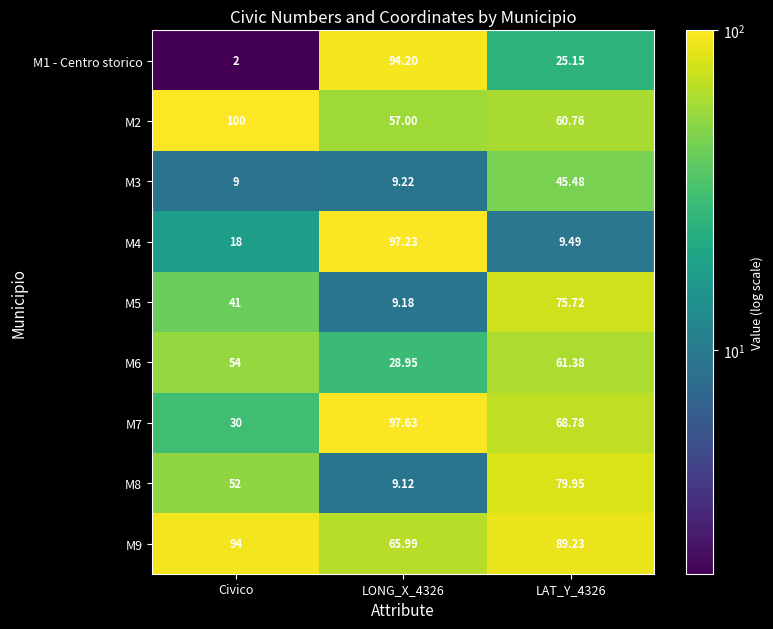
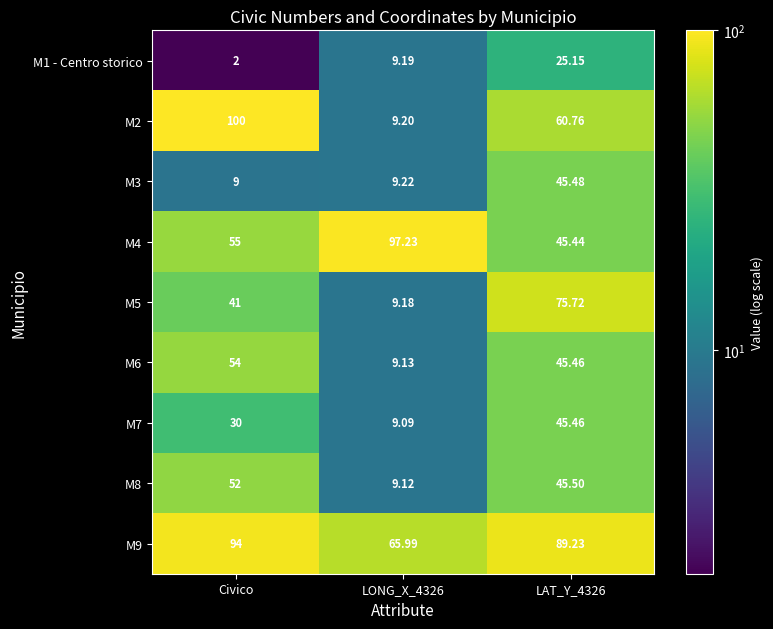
M1 - Centro storico, LONG_X_4326: 94.20 -> 9.19
M2, LONG_X_4326: 57.00 -> 9.20
M4, Civico: 18 -> 55
M4, LAT_Y_4326: 9.49 -> 45.44
M6, LONG_X_4326: 28.95 -> 9.13
M6, LAT_Y_4326: 61.38 -> 45.46
M7, LONG_X_4326: 97.63 -> 9.09
M7, LAT_Y_4326: 68.78 -> 45.46
M8, LAT_Y_4326: 79.95 -> 45.50
